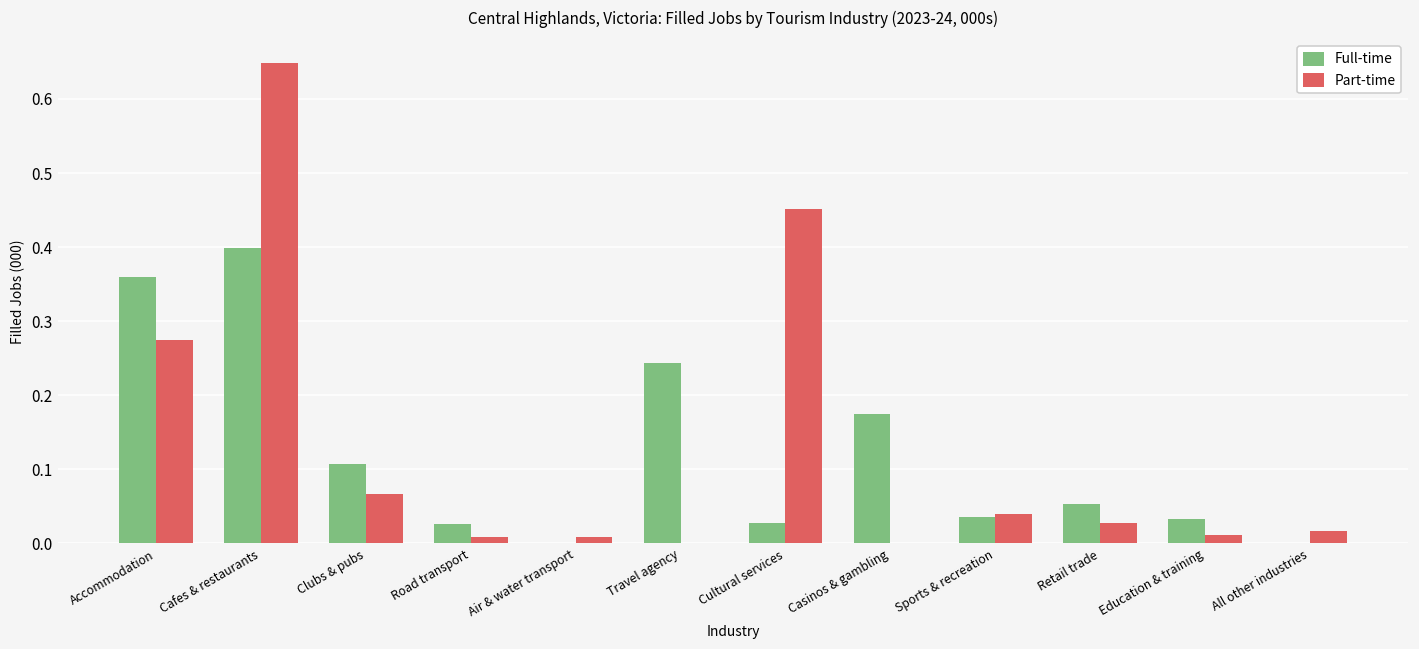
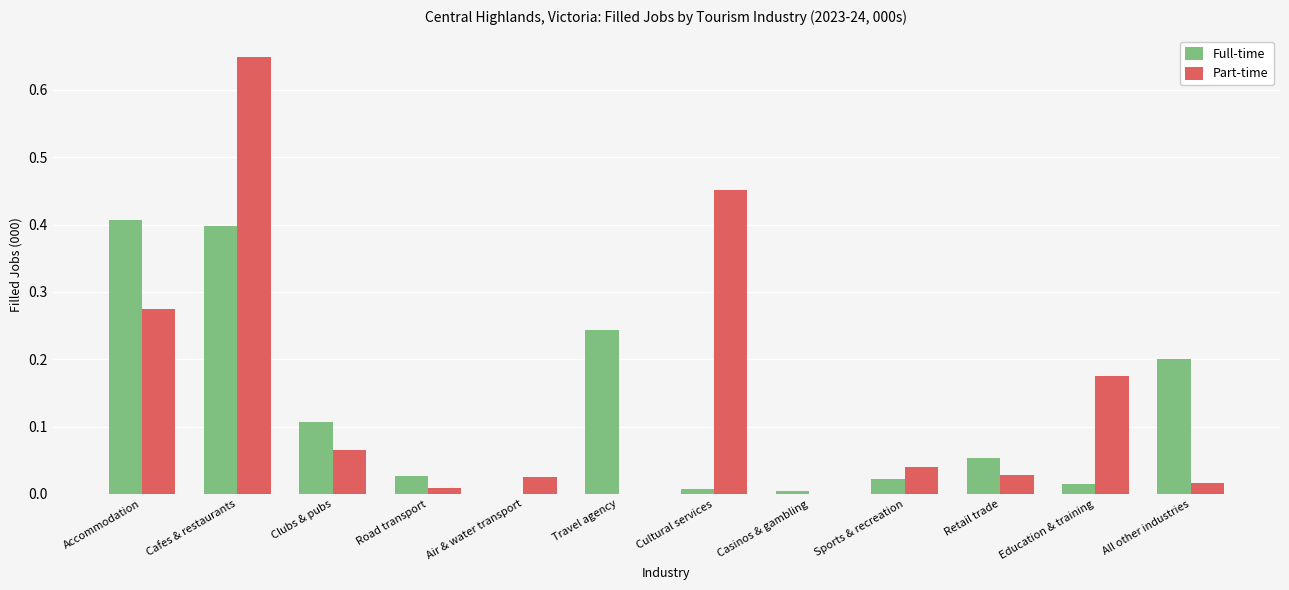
Full-time, Accommodation: 0.36 -> 0.41
Part-time, Air & water transport: 0.01 -> 0.03
Full-time, Cultural services: 0.03 -> 0.01
Full-time, Casinos & gambling: 0.17 -> 0.00
Full-time, Sports & recreation: 0.04 -> 0.02
Full-time, Education & training: 0.03 -> 0.02
Part-time, Education & training: 0.01 -> 0.18
Full-time, All other industries: 0.0 -> 0.2
